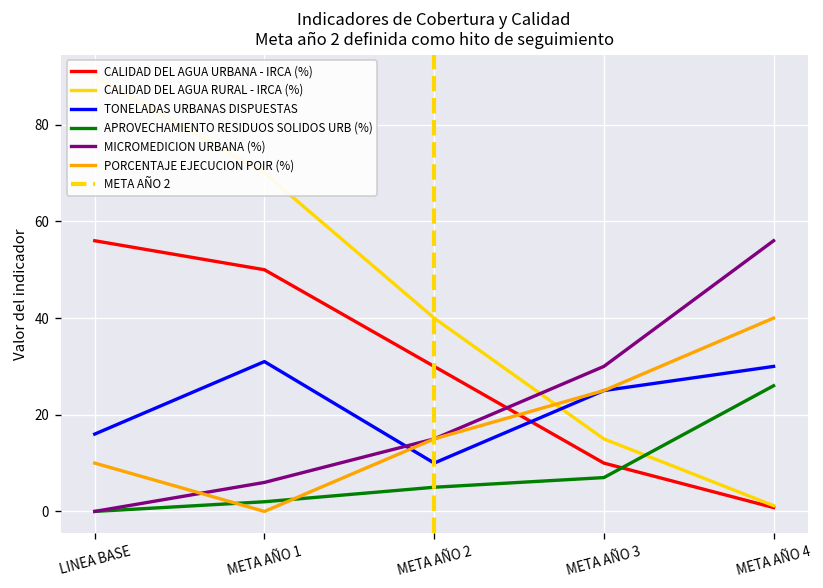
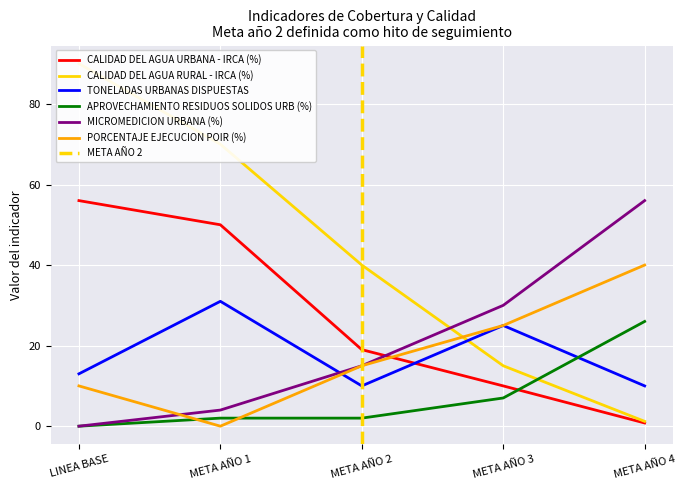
TONELADAS URBANAS DISPUESTAS, LINEA BASE: 16 -> 13
MICROMEDICION URBANA (%), META AÑO 1: 6 -> 4
CALIDAD DEL AGUA URBANA - IRCA (%), META AÑO 2: 30 -> 19
APROVECHAMIENTO RESIDUOS SOLIDOS URB (%), META AÑO 2: 5 -> 2
TONELADAS URBANAS DISPUESTAS, META AÑO 4: 30 -> 10
